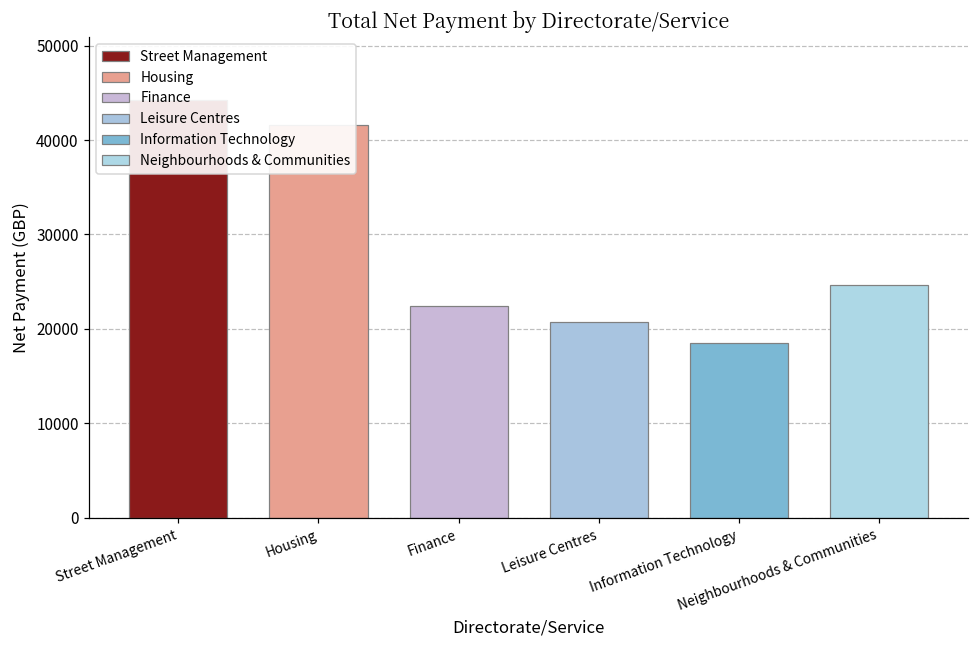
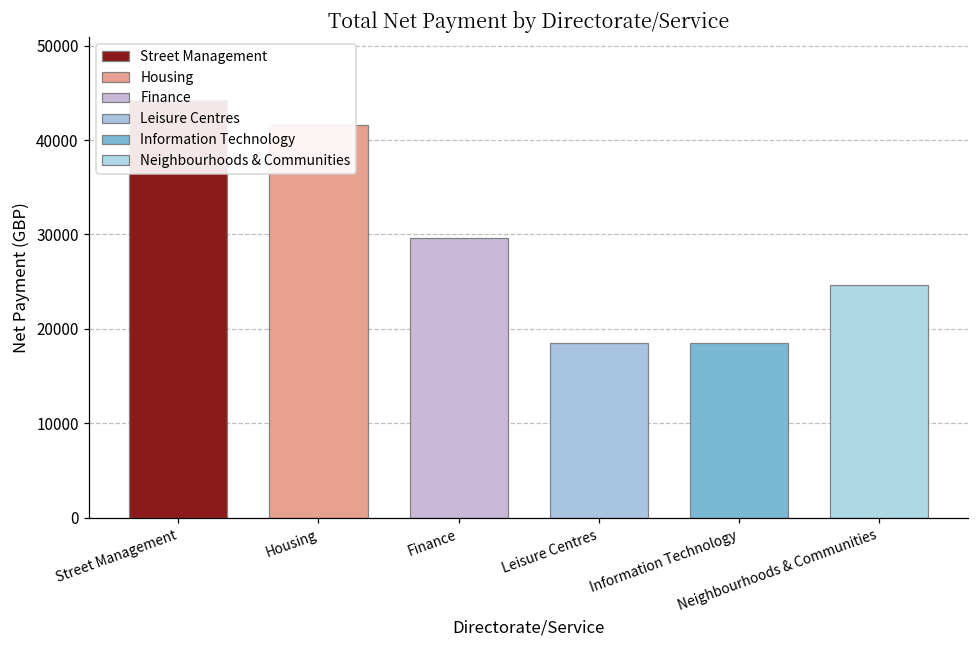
Finance: 22000 -> 30000
Leisure Centres: 21000 -> 19000
